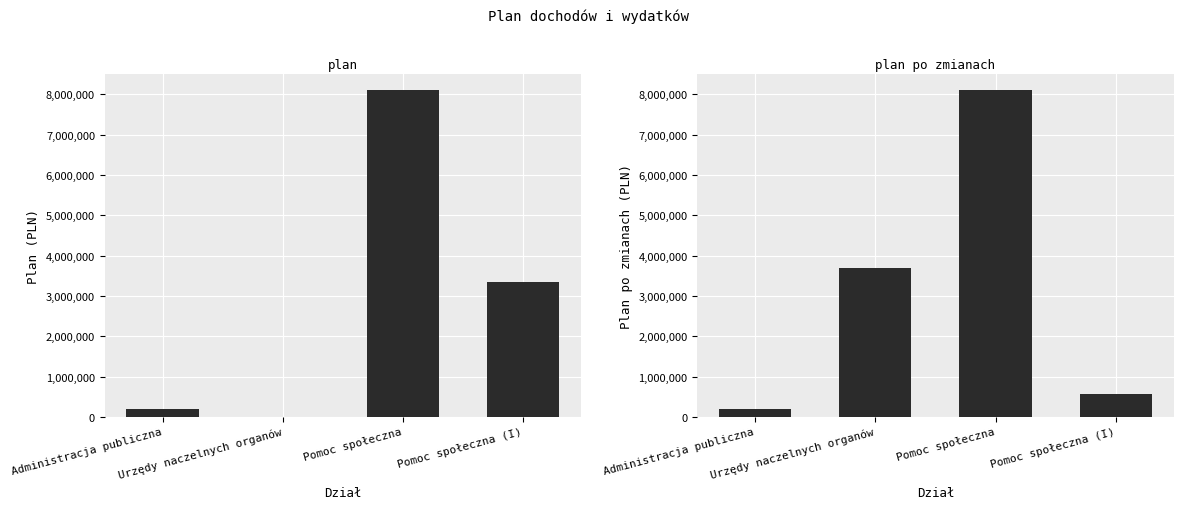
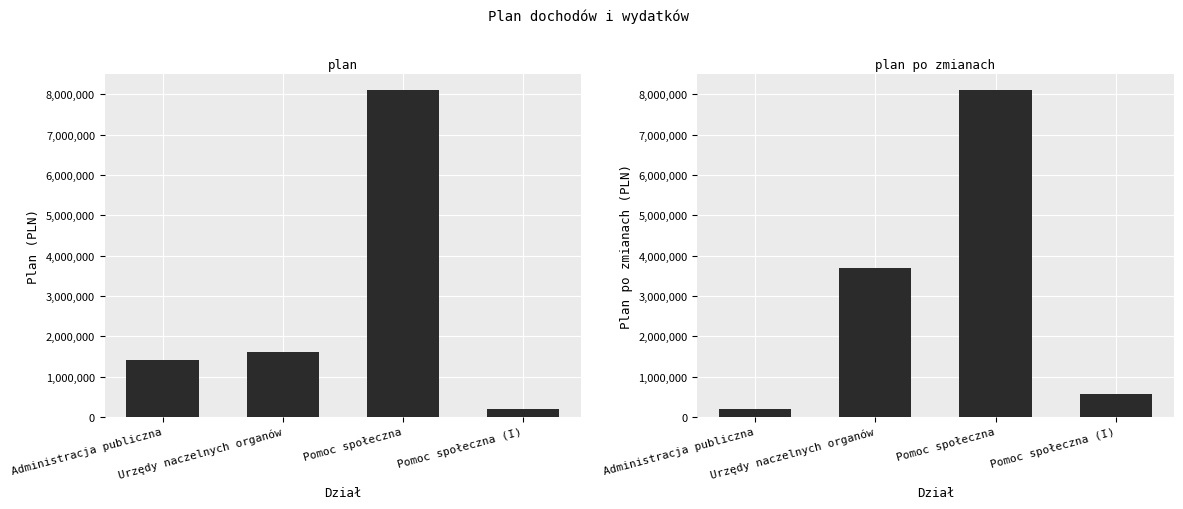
plan, Administracja publiczna: 200,000 -> 1,400,000
plan, Urzędy naczelnych organów: 0 -> 1,600,000
plan, Pomoc społeczna (I): 3,300,000 -> 200,000
